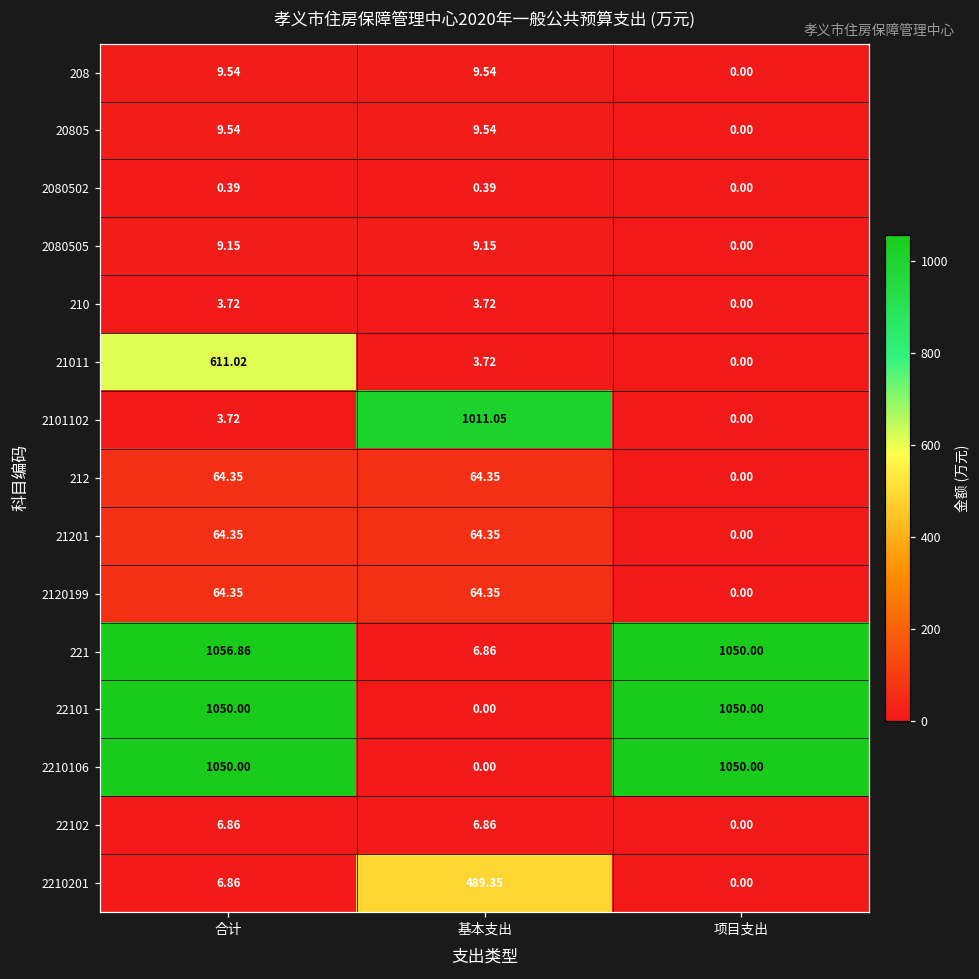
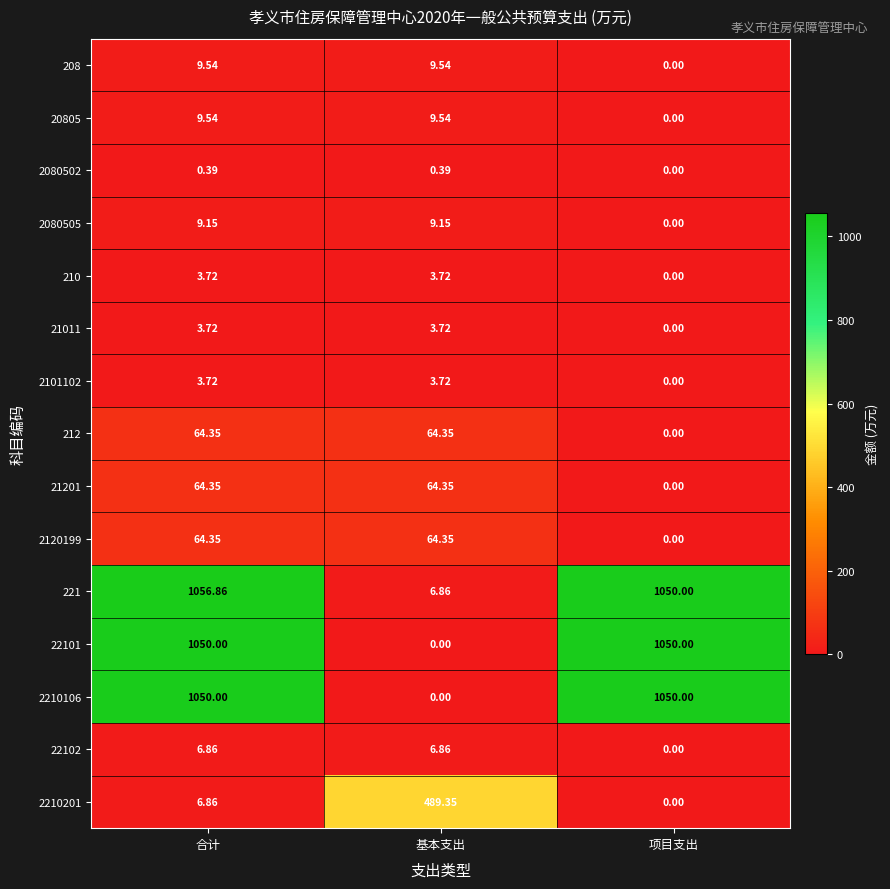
21011, 合计: 611.02 -> 3.72
2101102, 基本支出: 1011.05 -> 3.72
